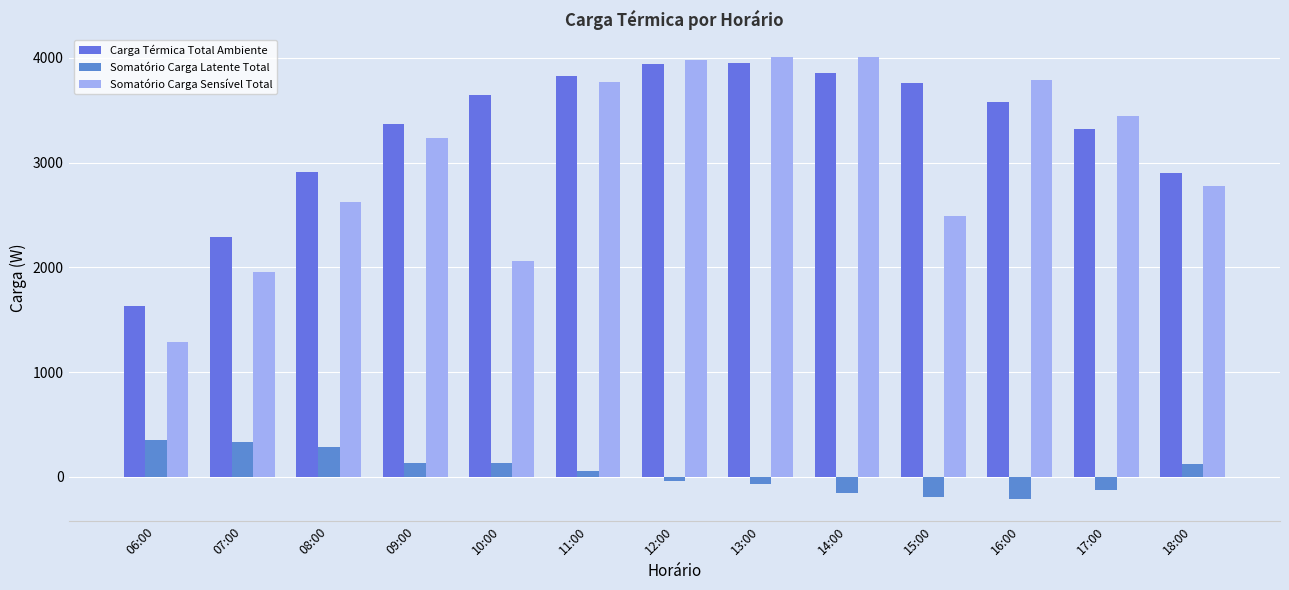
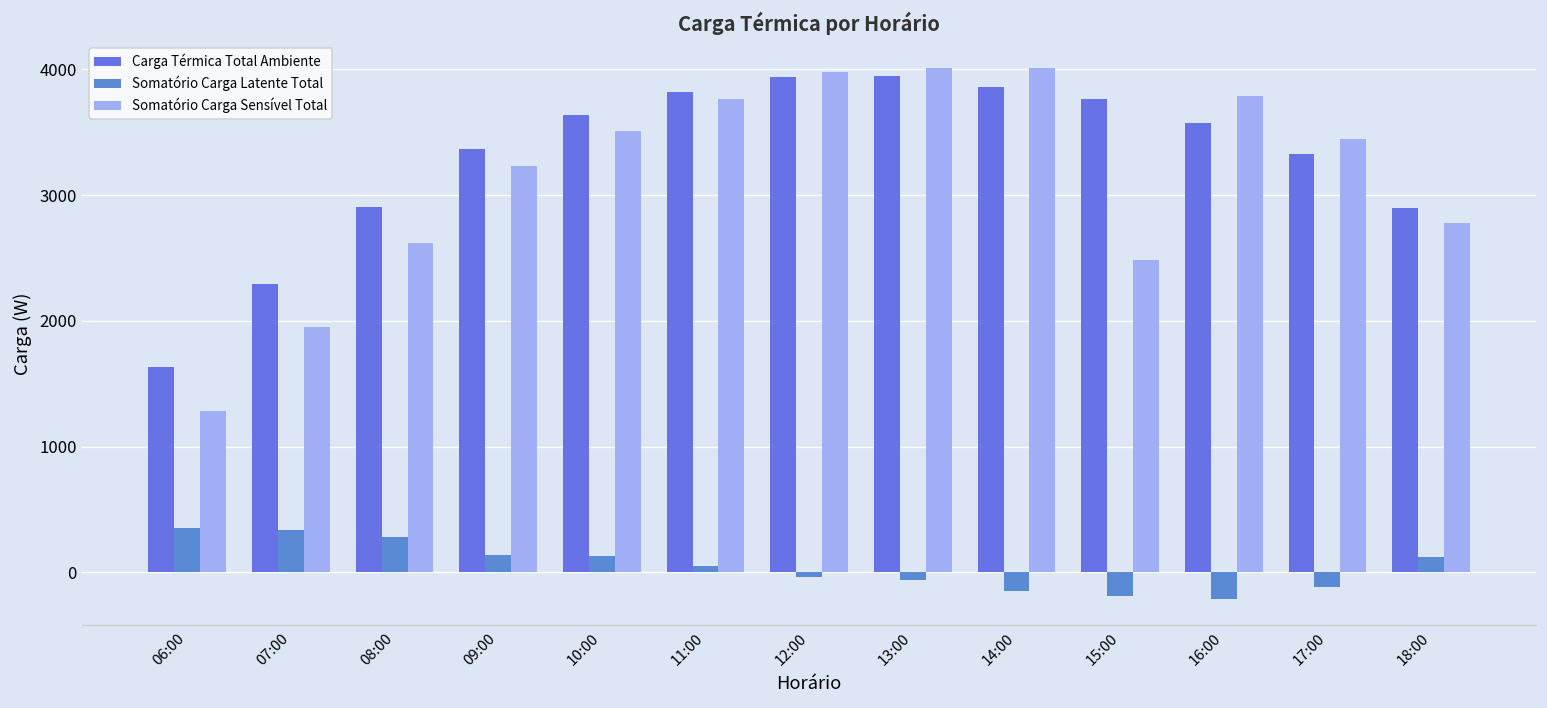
Somatório Carga Sensível Total, 10:00: 2060 -> 3510
